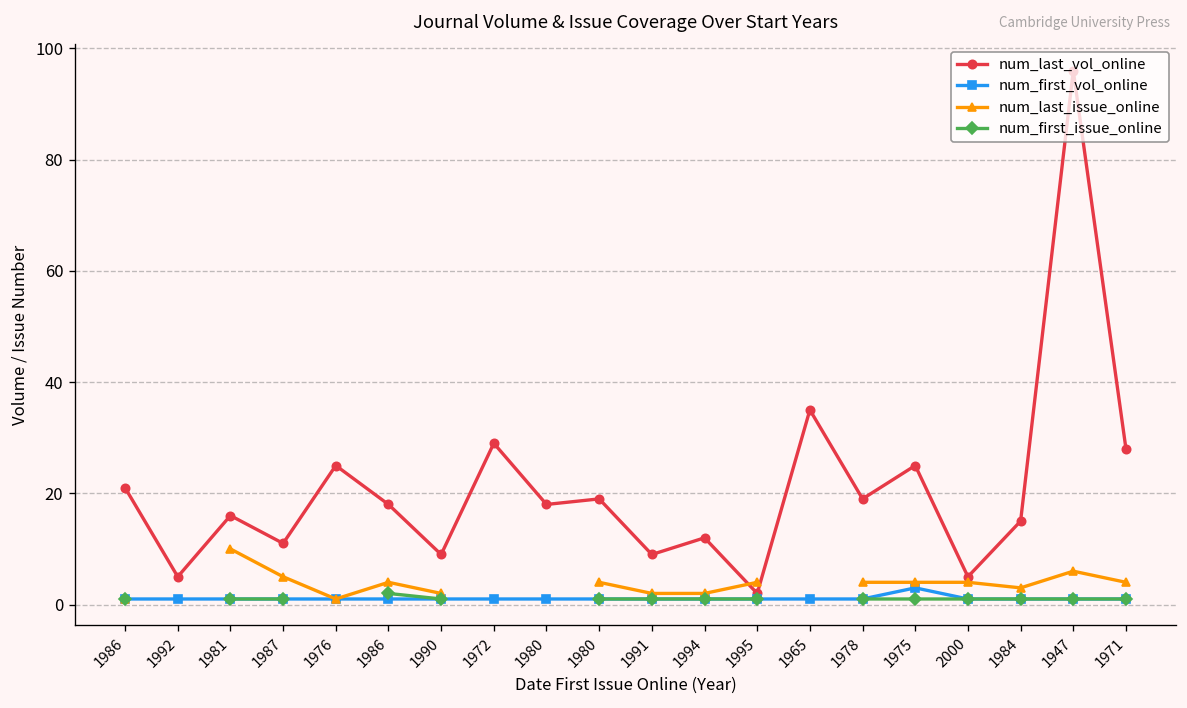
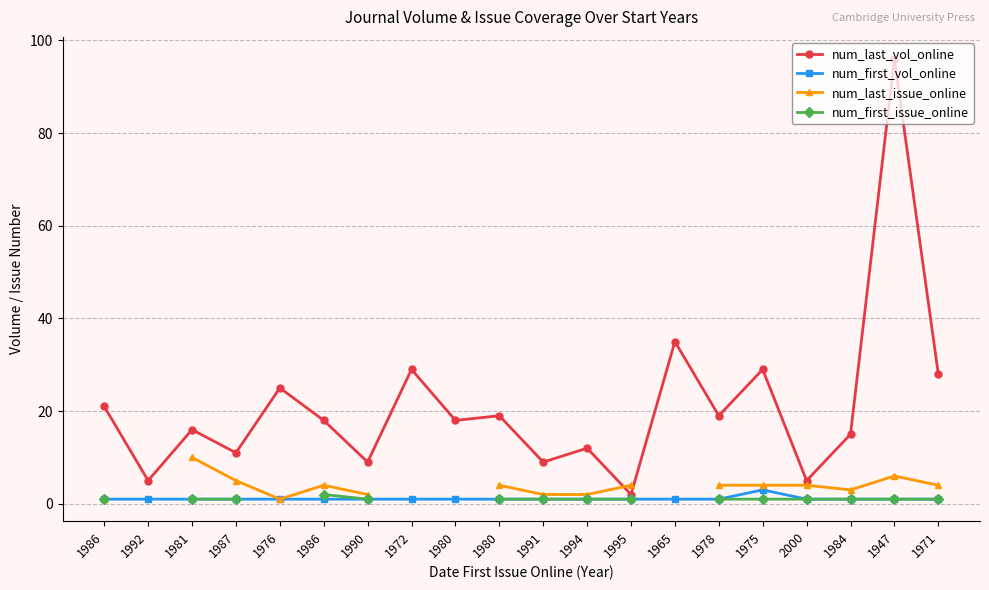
num_last_vol_online, 1975: 25 -> 29
